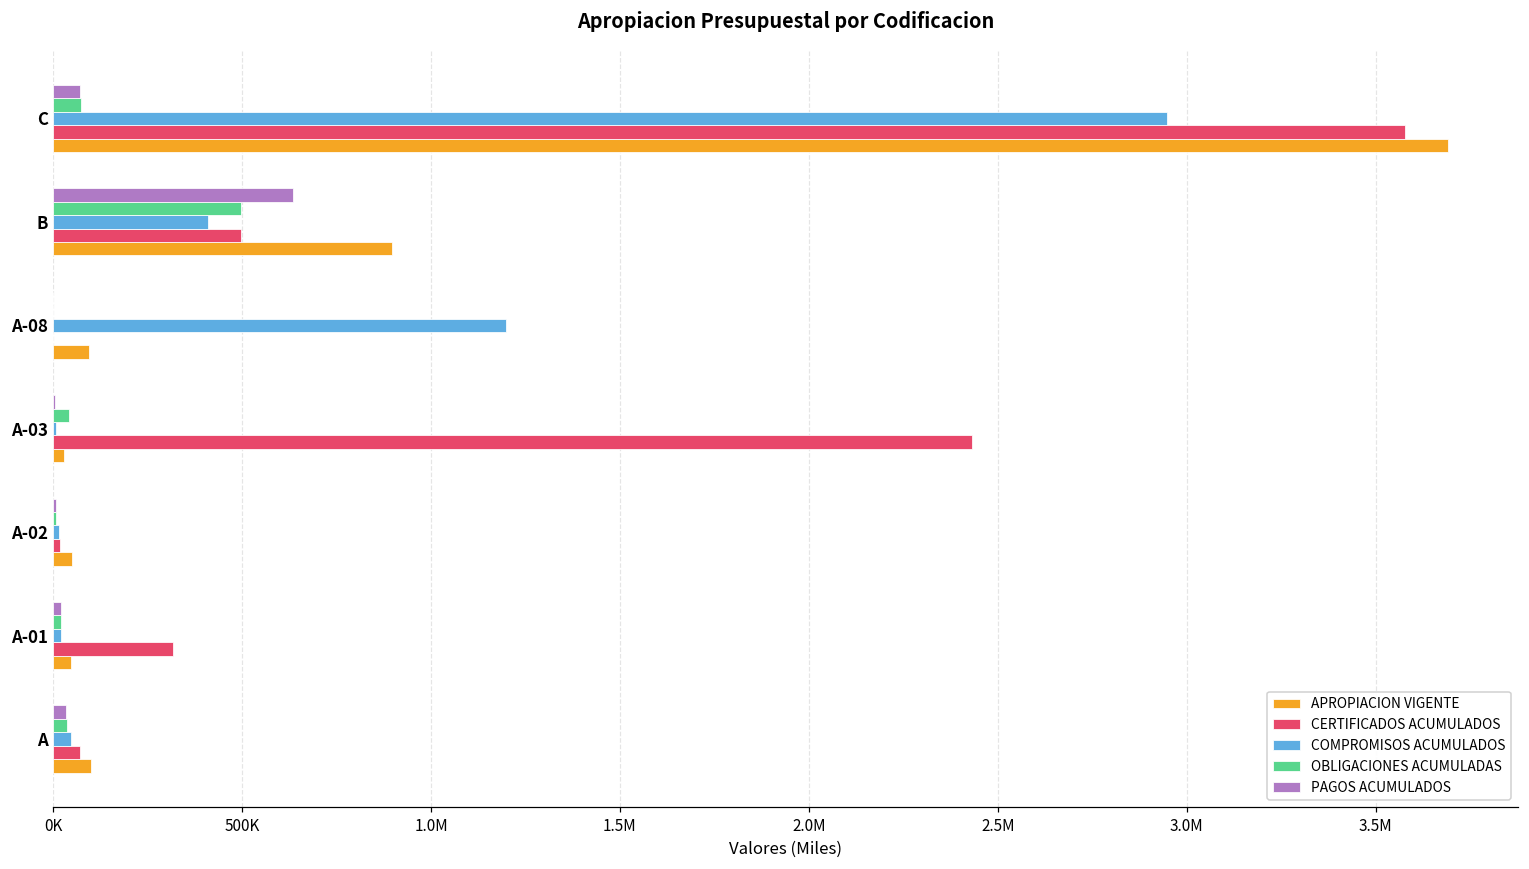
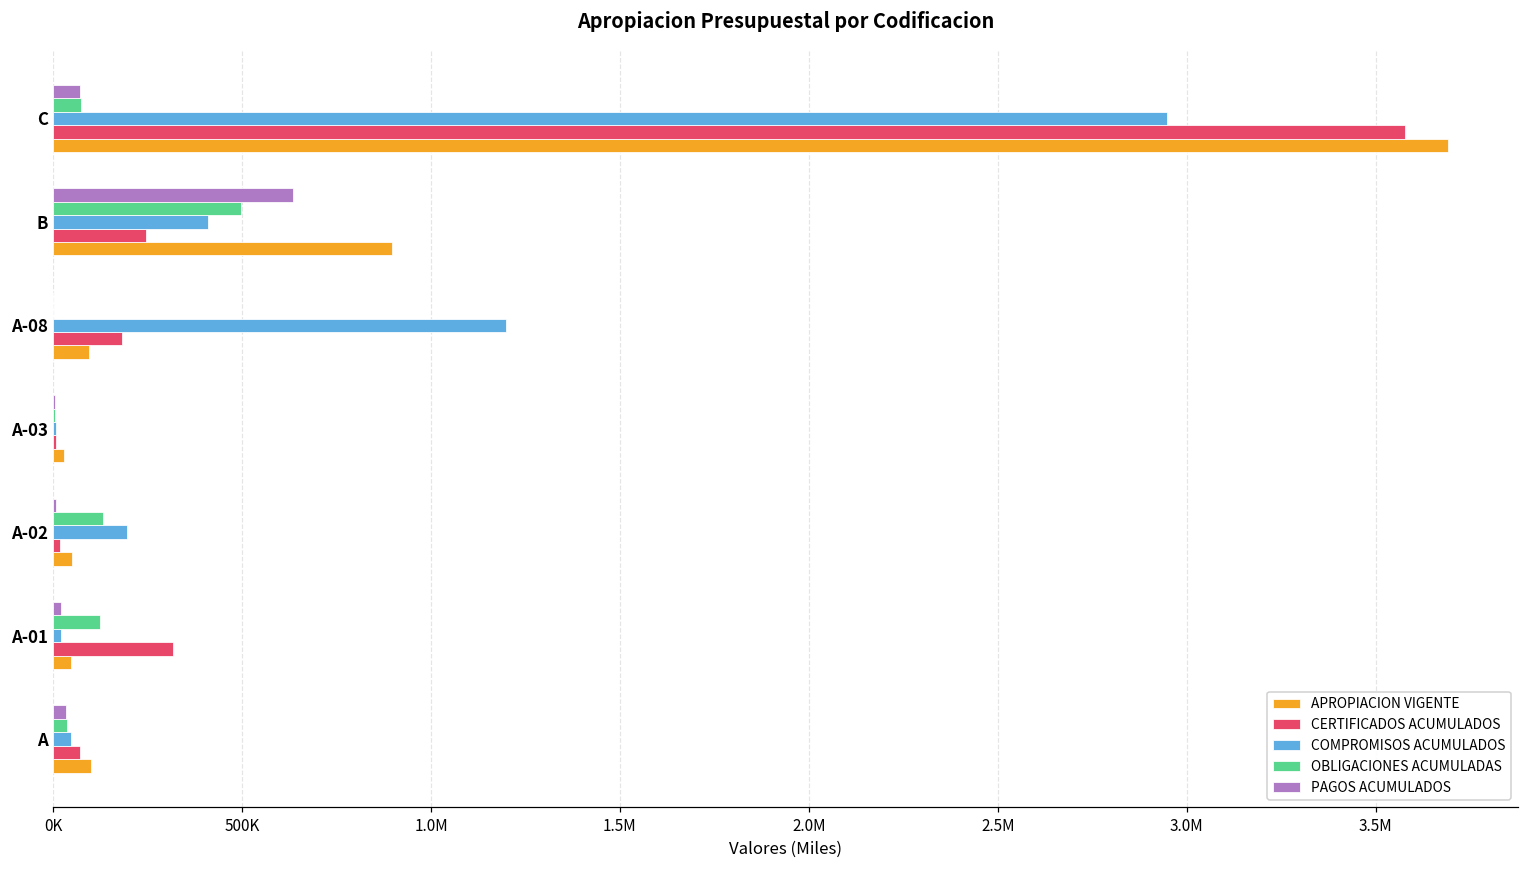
CERTIFICADOS ACUMULADOS, B: 500000 -> 240000
CERTIFICADOS ACUMULADOS, A-08: 0 -> 180000
OBLIGACIONES ACUMULADAS, A-03: 40000 -> 10000
CERTIFICADOS ACUMULADOS, A-03: 2430000 -> 10000
OBLIGACIONES ACUMULADAS, A-02: 10000 -> 130000
COMPROMISOS ACUMULADOS, A-02: 20000 -> 200000
OBLIGACIONES ACUMULADAS, A-01: 20000 -> 120000
